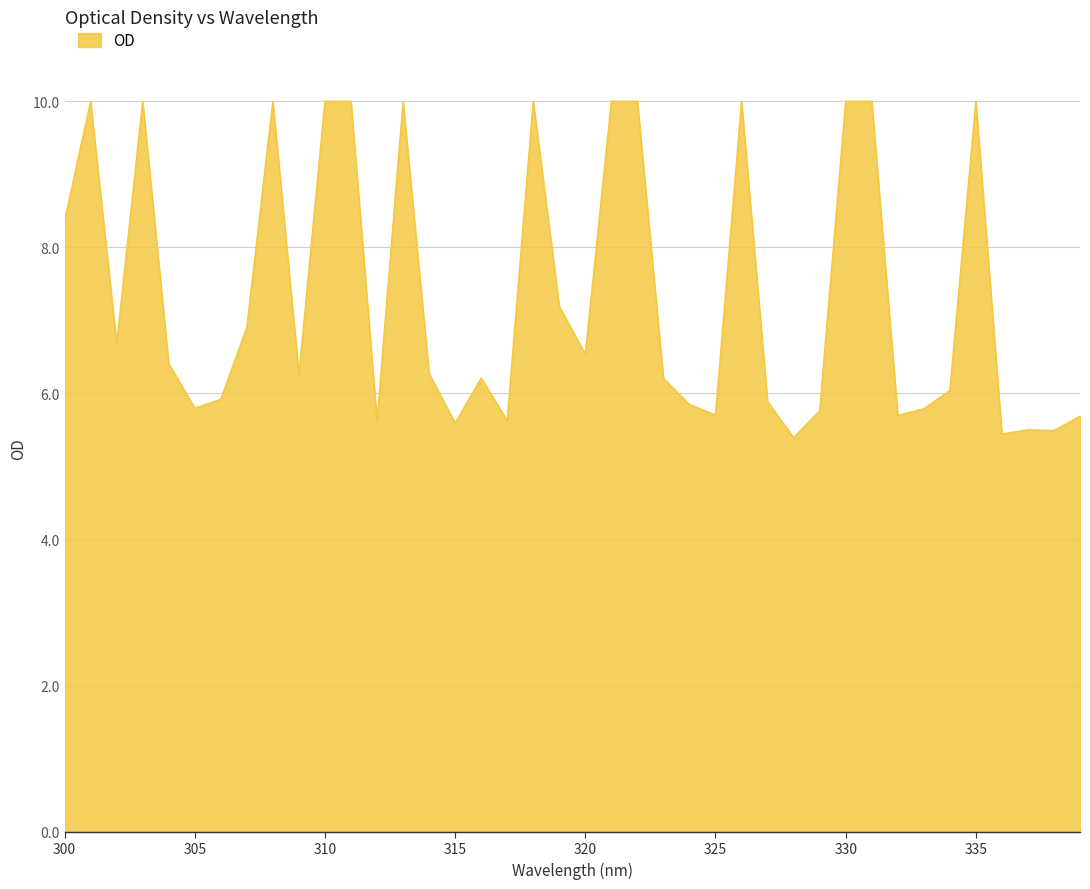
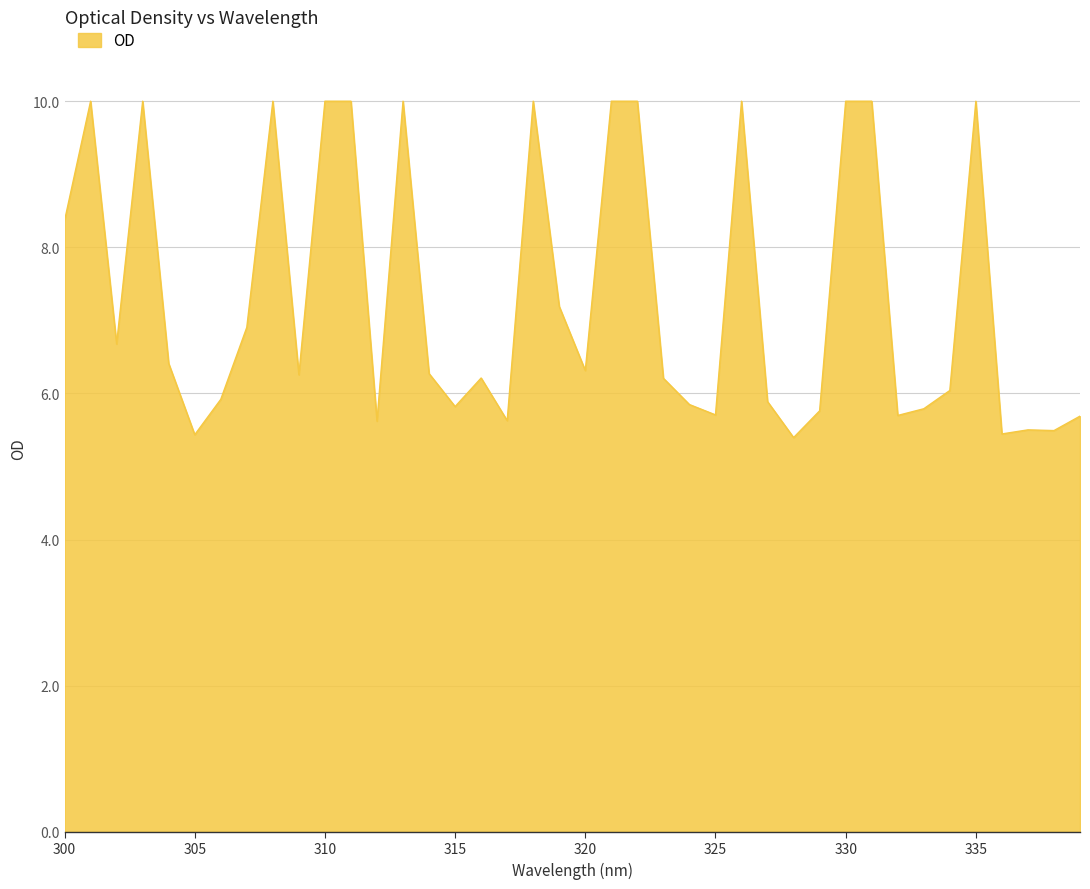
305: 5.8 -> 5.4
315: 5.6 -> 5.8
320: 6.5 -> 6.3
